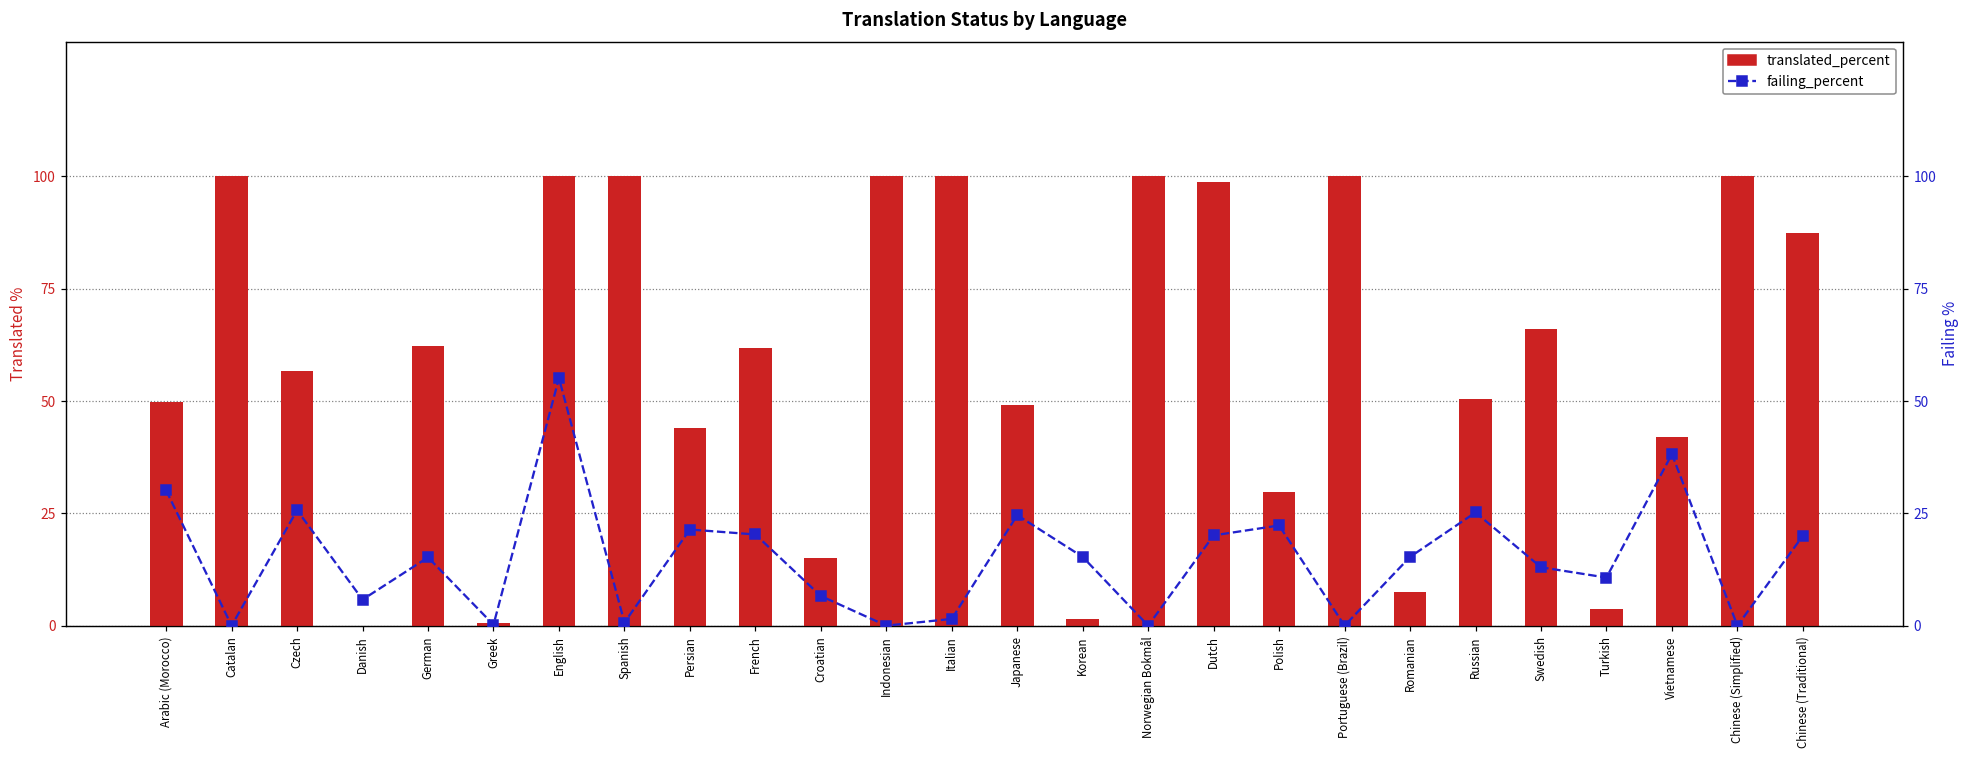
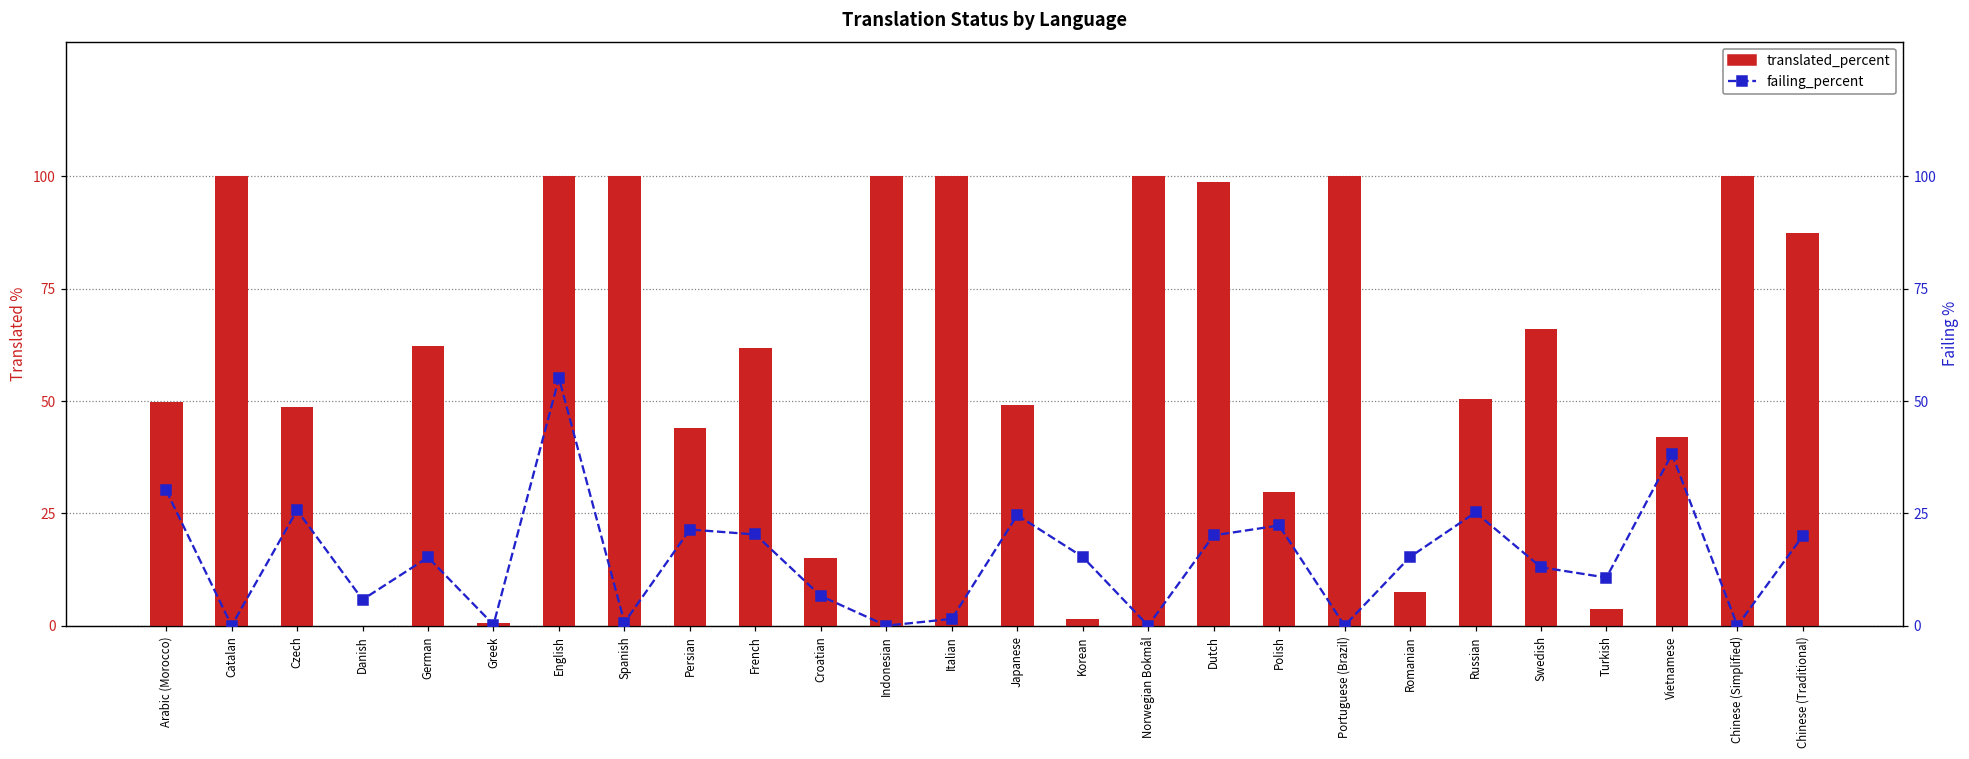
translated_percent, Czech: 57 -> 49
